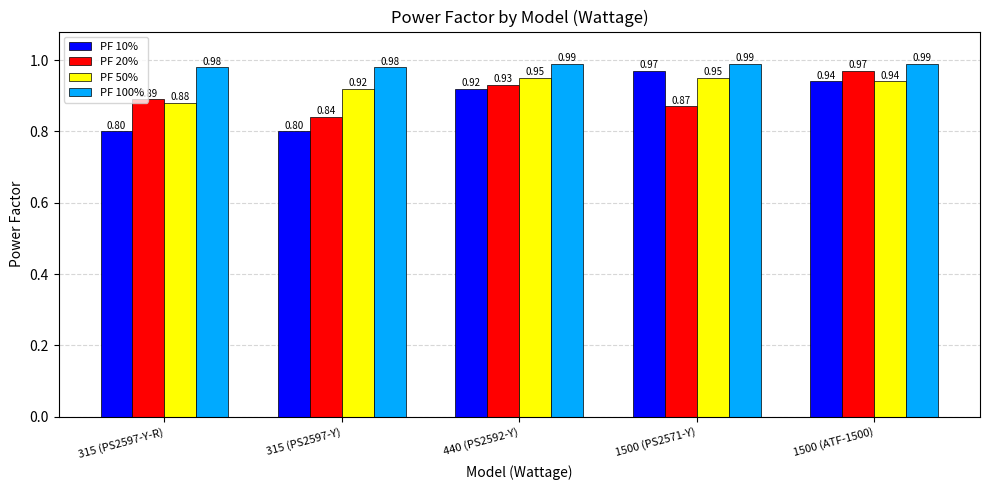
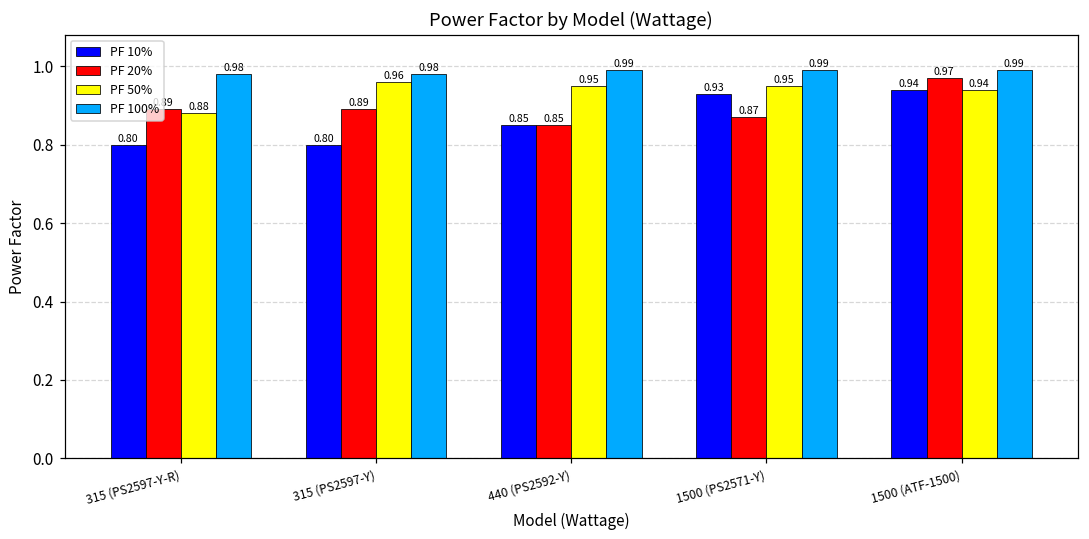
PF 20%, 315 (PS2597-Y): 0.84 -> 0.89
PF 50%, 315 (PS2597-Y): 0.92 -> 0.96
PF 10%, 440 (PS2592-Y): 0.92 -> 0.85
PF 20%, 440 (PS2592-Y): 0.93 -> 0.85
PF 10%, 1500 (PS2571-Y): 0.97 -> 0.93
